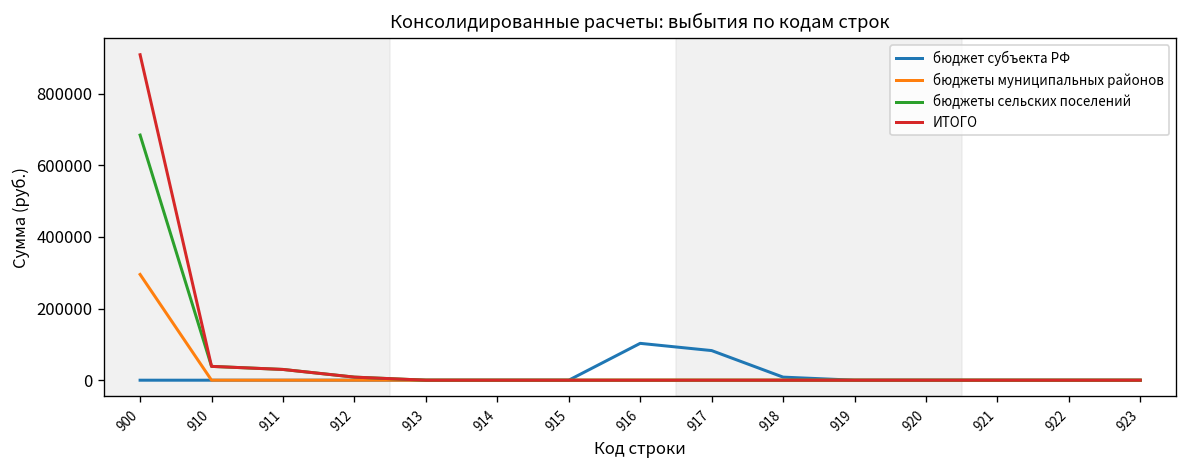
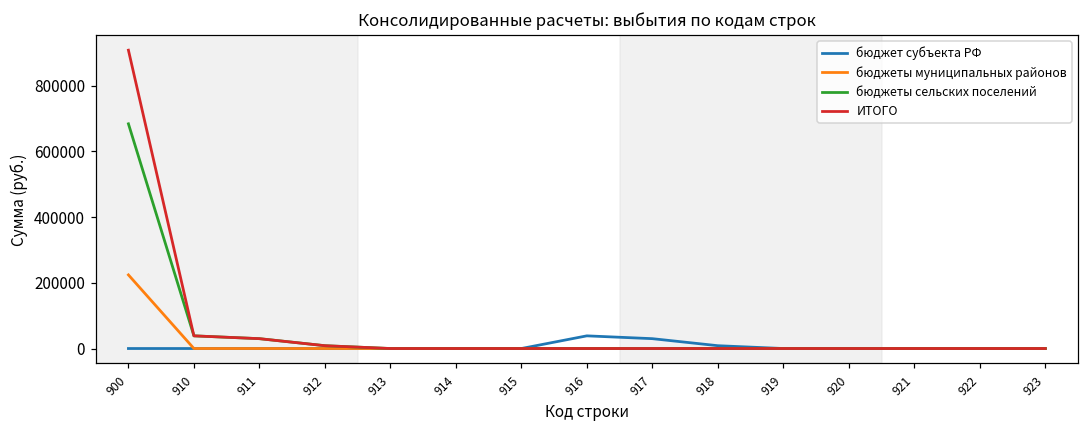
бюджеты муниципальных районов, 900: 300000 -> 220000
бюджет субъекта РФ, 916: 100000 -> 40000
бюджет субъекта РФ, 917: 80000 -> 30000
